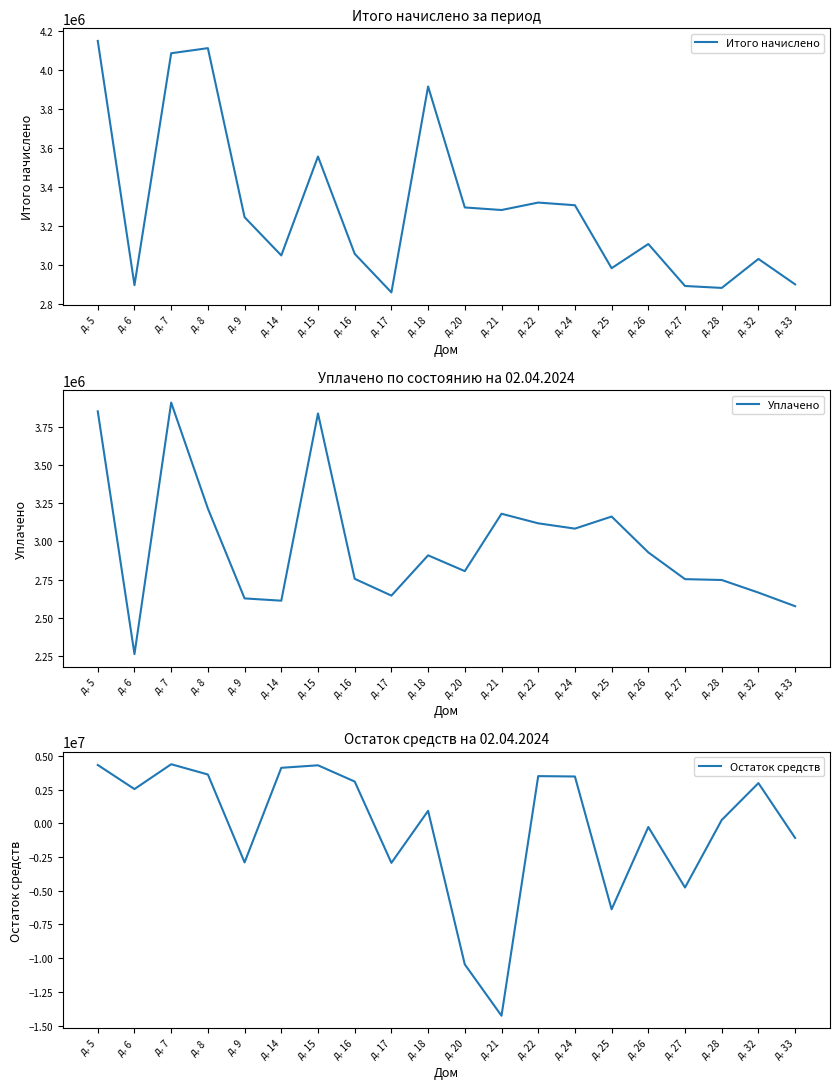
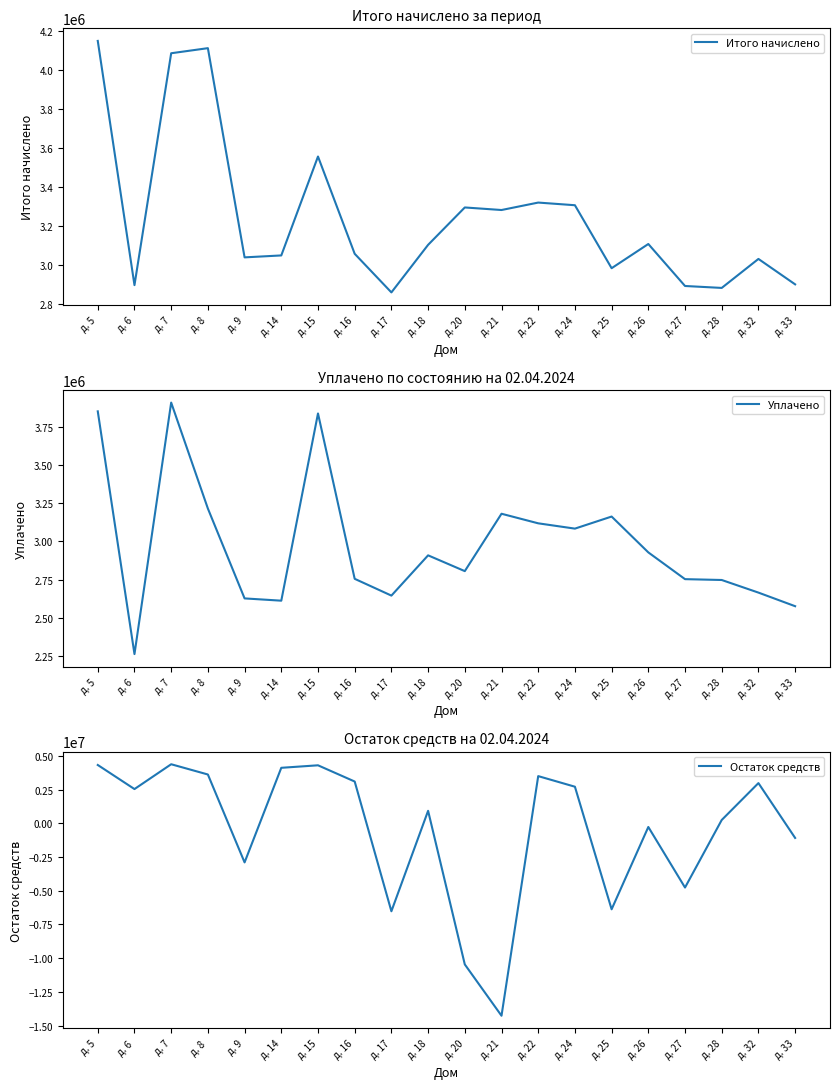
Итого начислено за период, д. 9: 3250000 -> 3040000
Итого начислено за период, д. 18: 3920000 -> 3110000
Остаток средств на 02.04.2024, д. 17: -2900000 -> -6500000
Остаток средств на 02.04.2024, д. 24: 3500000 -> 2700000
